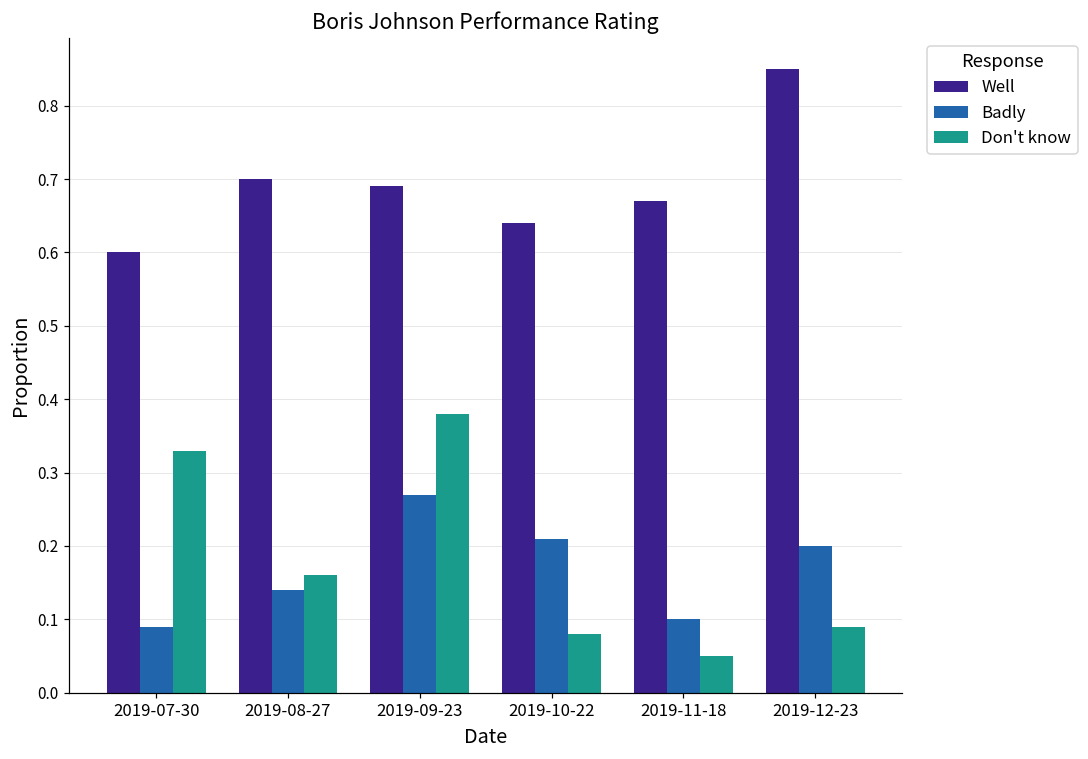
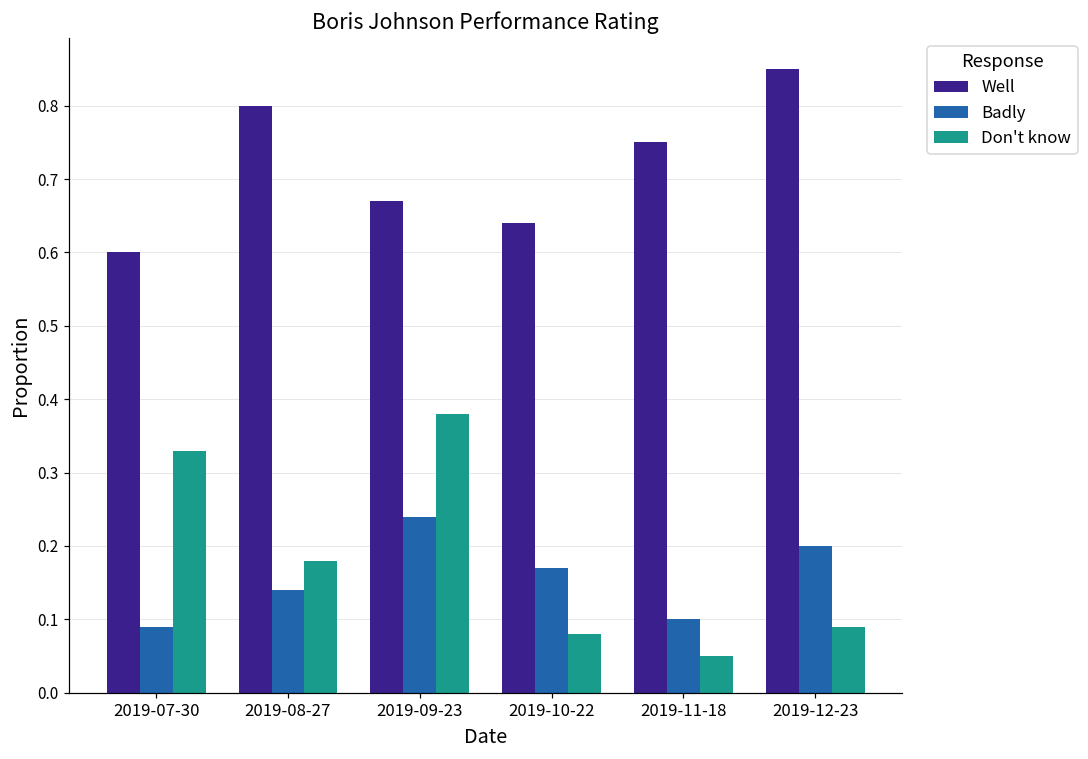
Well, 2019-08-27: 0.7 -> 0.8
Don't know, 2019-08-27: 0.16 -> 0.18
Well, 2019-09-23: 0.69 -> 0.67
Badly, 2019-09-23: 0.27 -> 0.24
Badly, 2019-10-22: 0.21 -> 0.17
Well, 2019-11-18: 0.67 -> 0.75
